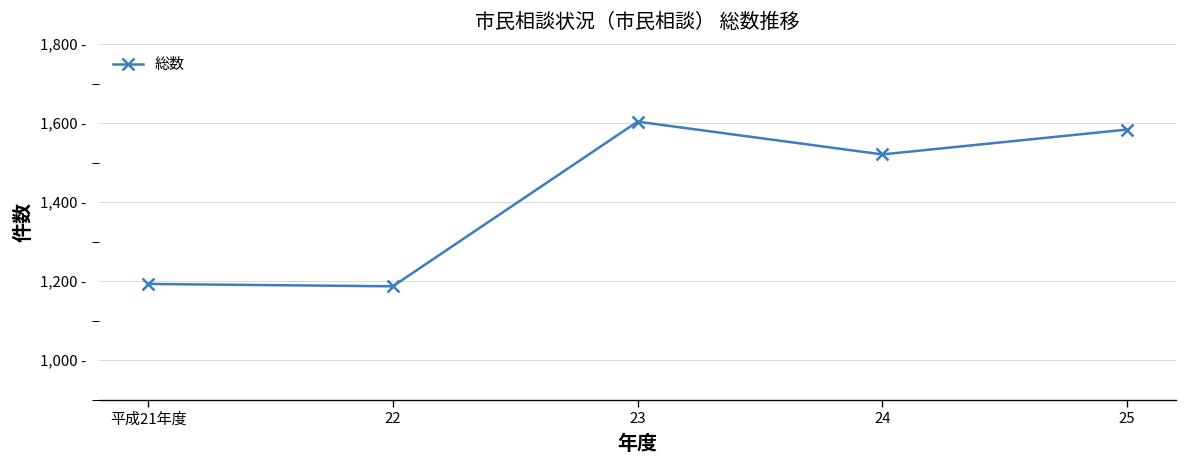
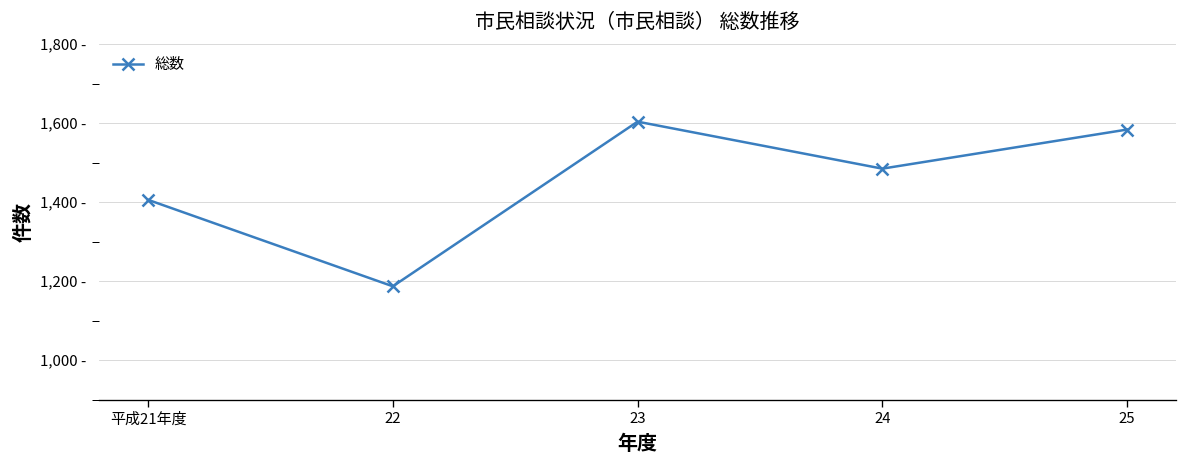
平成21年度: 1,190 - -> 1,410 -
24: 1,520 - -> 1,490 -
